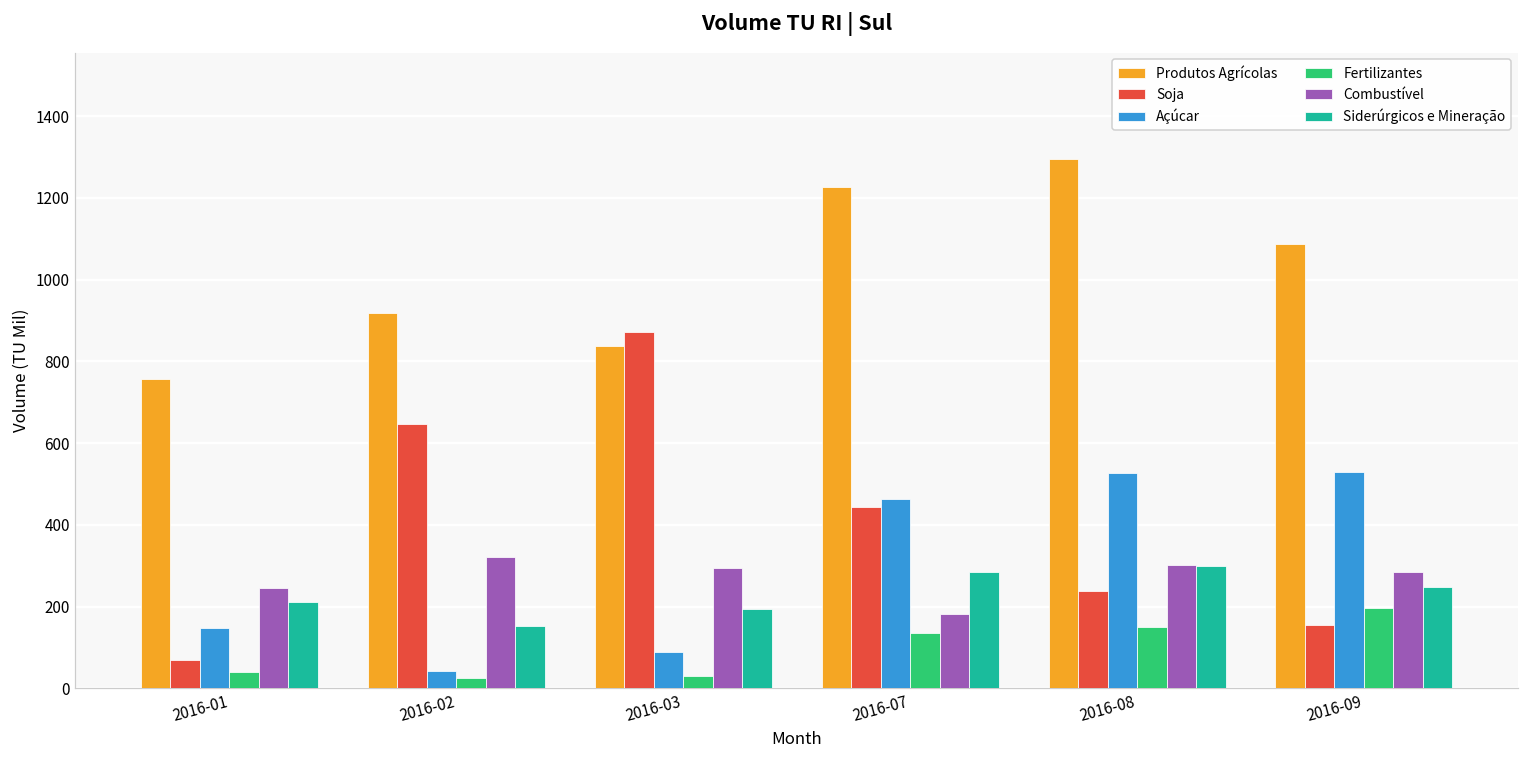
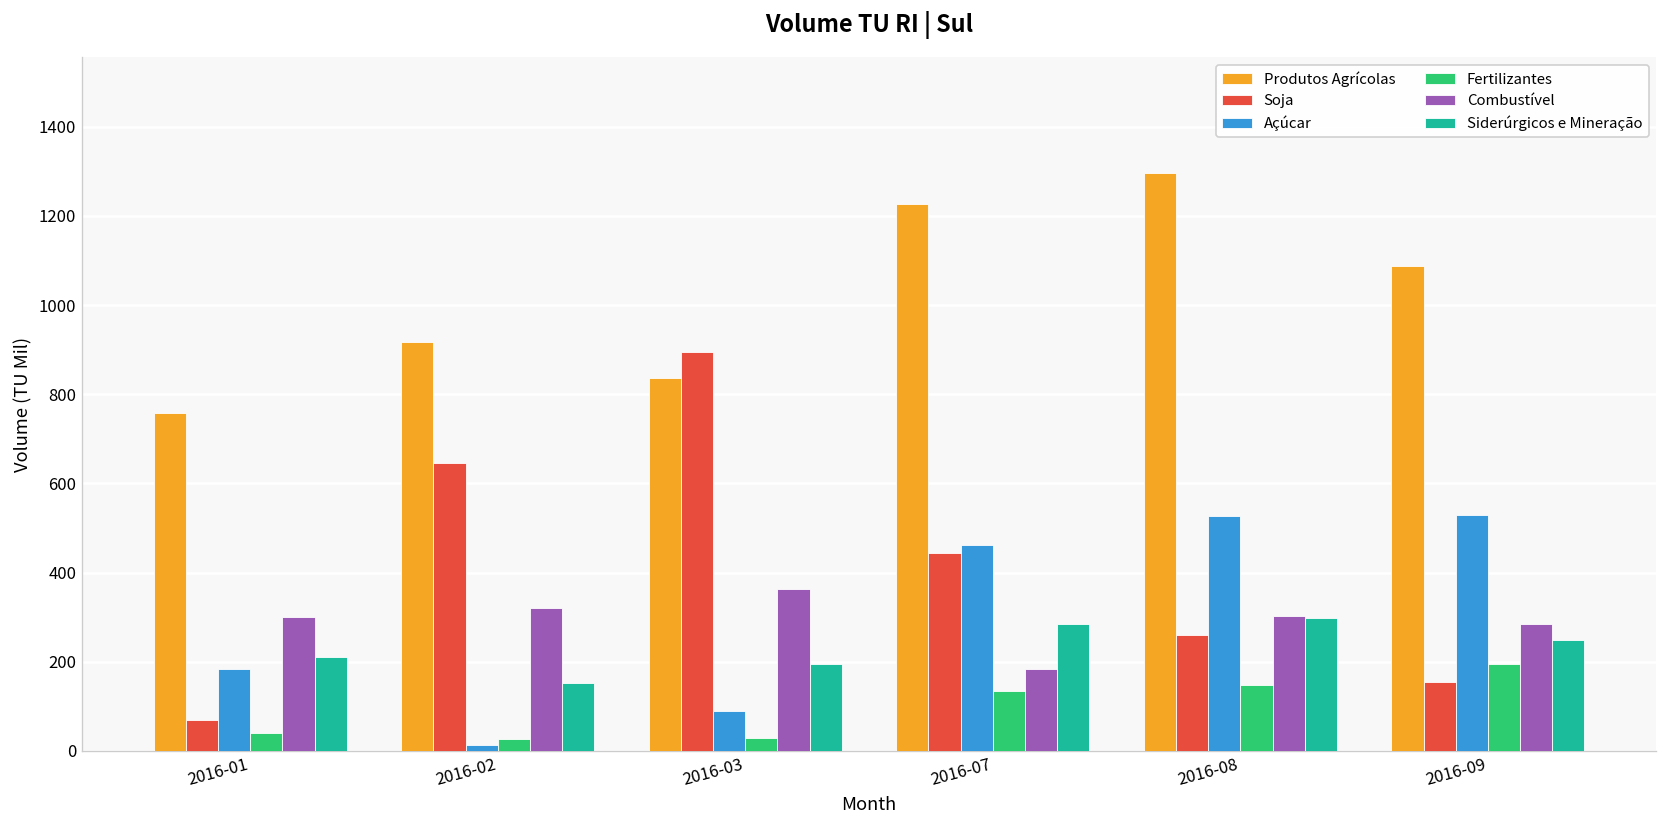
Açúcar, 2016-01: 150 -> 180
Combustível, 2016-01: 250 -> 300
Açúcar, 2016-02: 40 -> 10
Soja, 2016-03: 870 -> 900
Combustível, 2016-03: 290 -> 360
Soja, 2016-08: 240 -> 260
